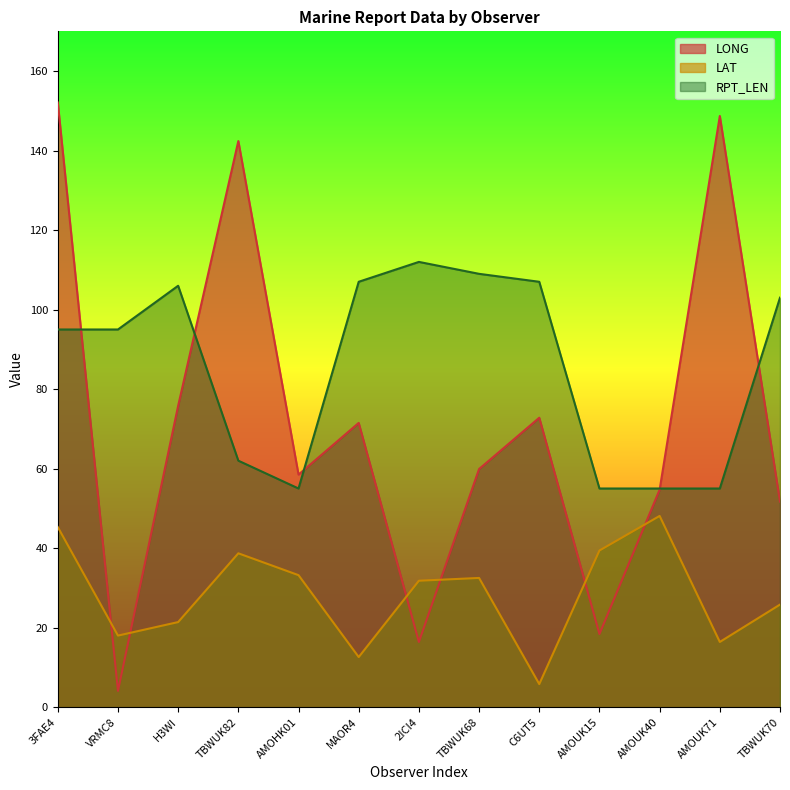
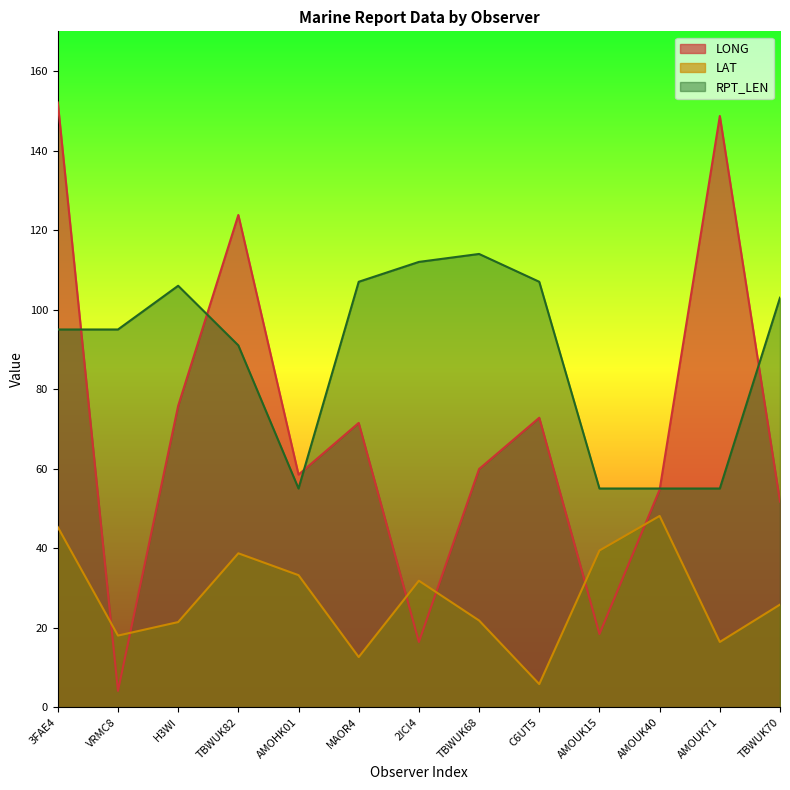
LONG, TBWUK82: 142 -> 124
RPT_LEN, TBWUK82: 62 -> 91
LAT, TBWUK68: 33 -> 22
RPT_LEN, TBWUK68: 109 -> 114
